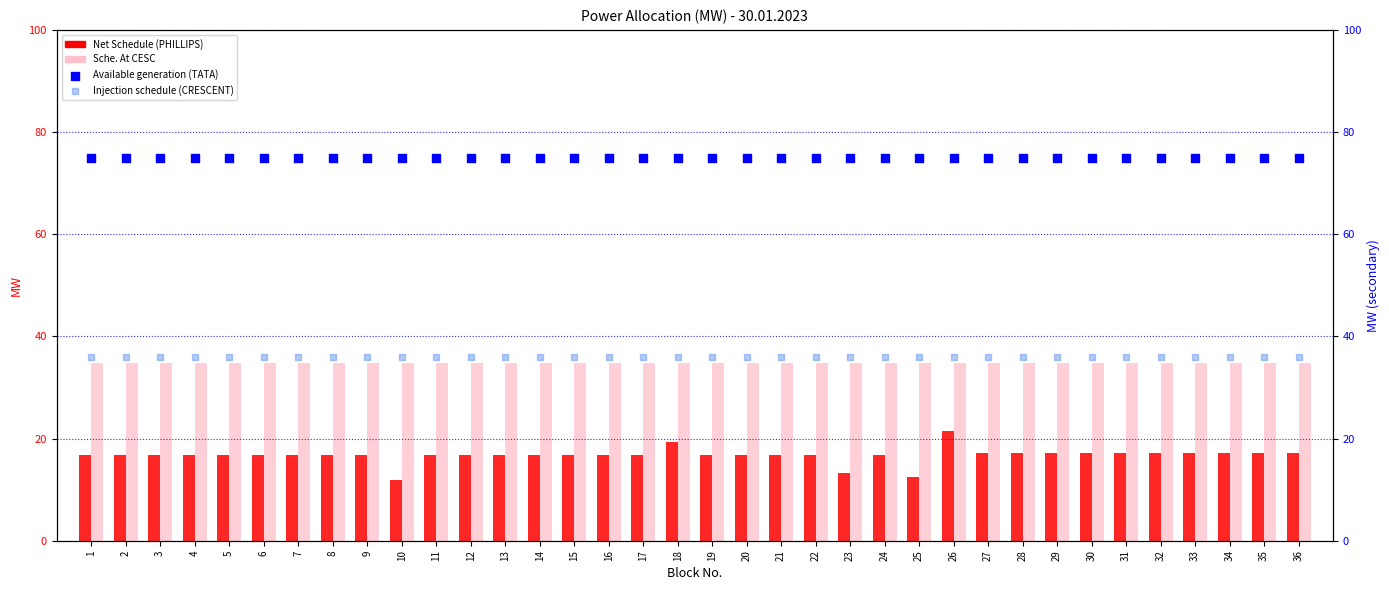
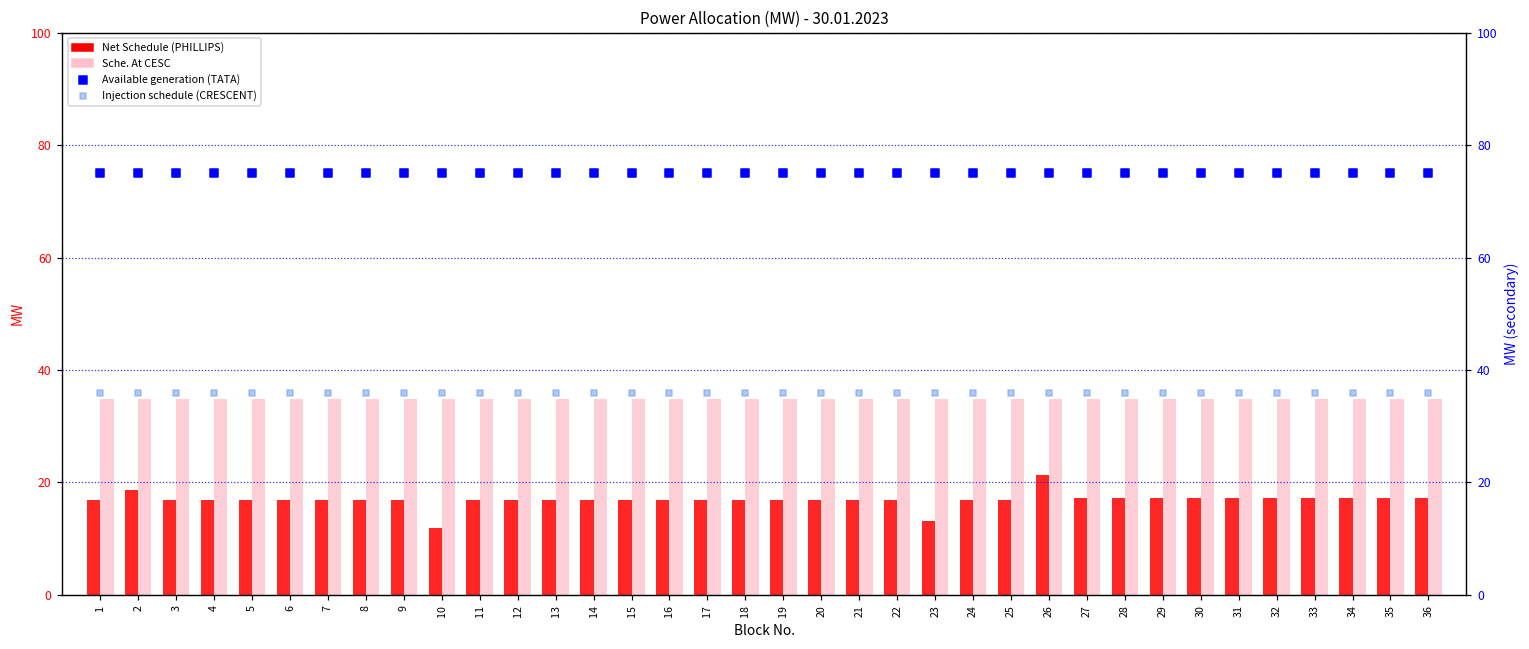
Net Schedule (PHILLIPS), 2: 17 -> 19
Net Schedule (PHILLIPS), 18: 19 -> 17
Net Schedule (PHILLIPS), 25: 12 -> 17
